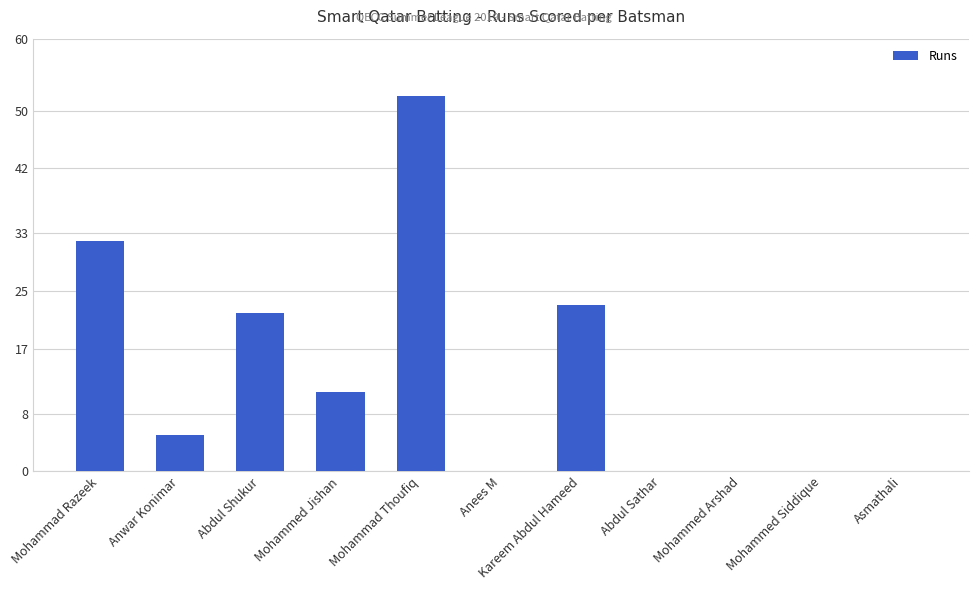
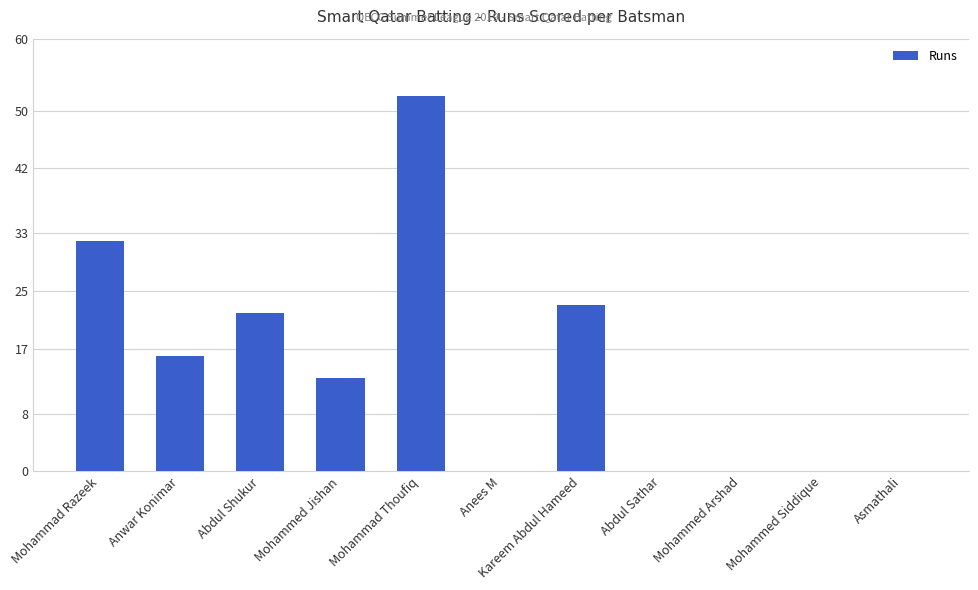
Anwar Konimar: 5 -> 16
Mohammed Jishan: 11 -> 13
